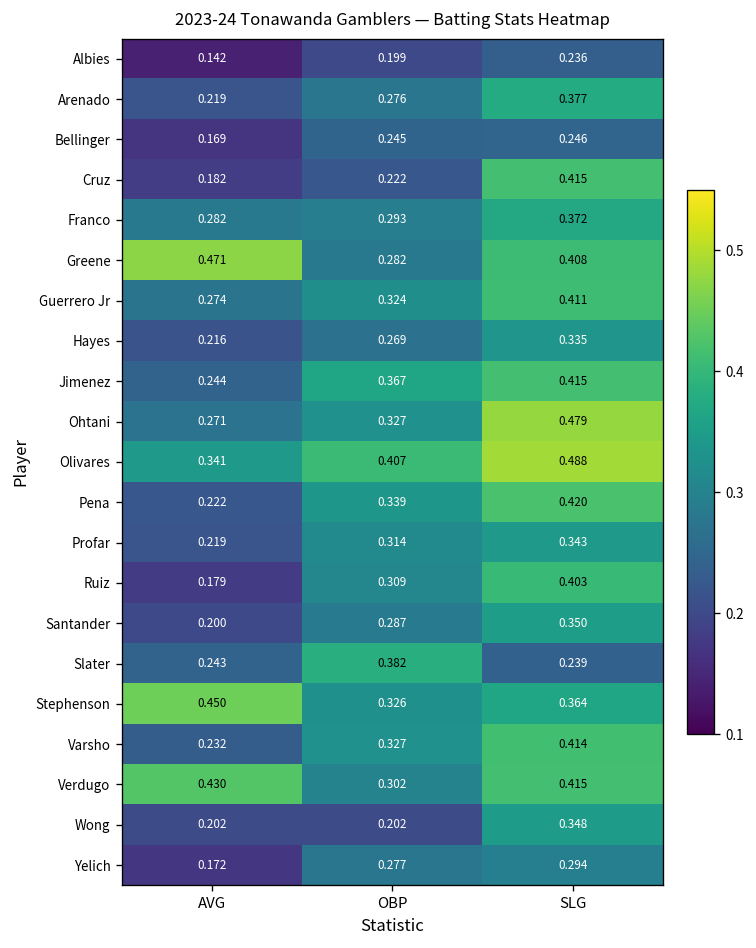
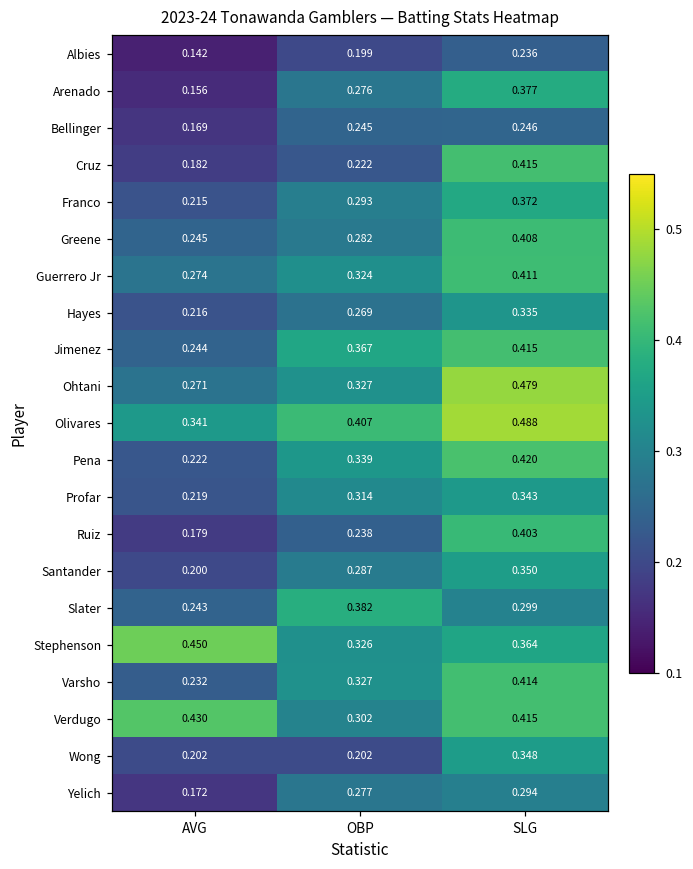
Arenado, AVG: 0.219 -> 0.156
Franco, AVG: 0.282 -> 0.215
Greene, AVG: 0.471 -> 0.245
Ruiz, OBP: 0.309 -> 0.238
Slater, SLG: 0.239 -> 0.299
